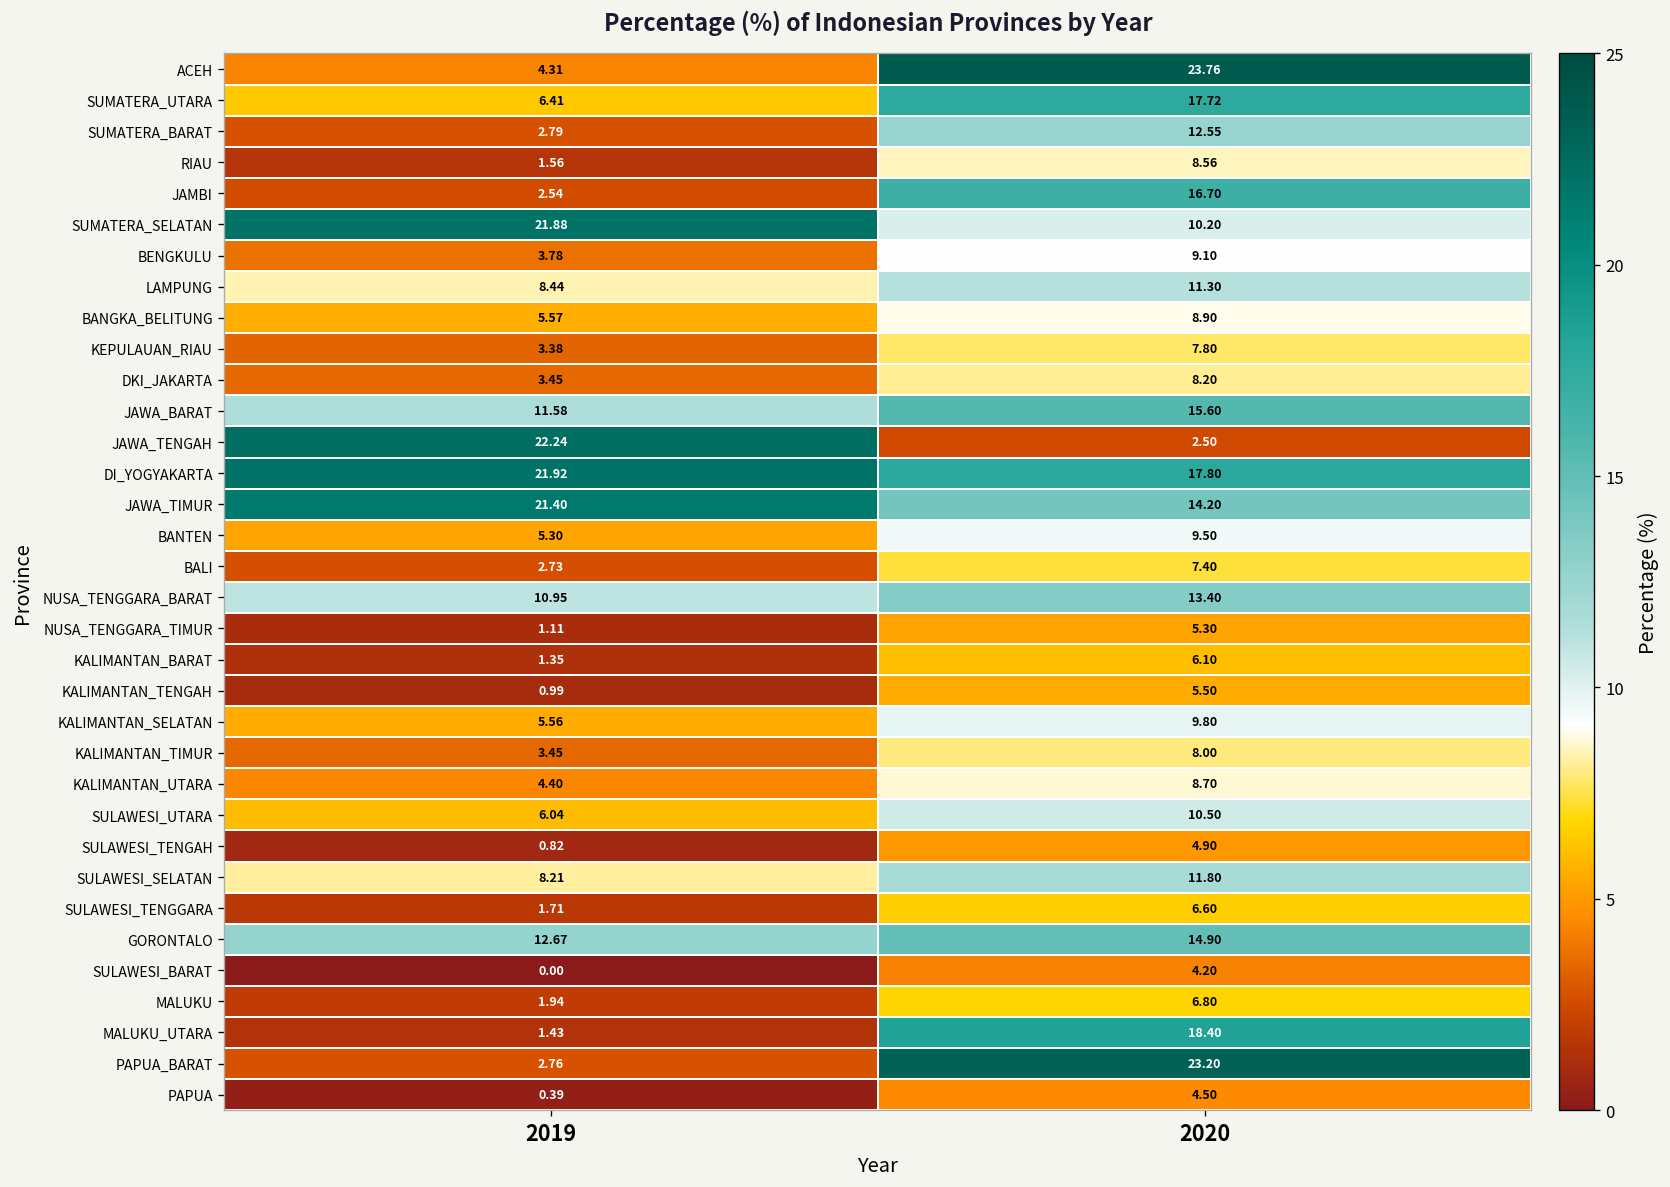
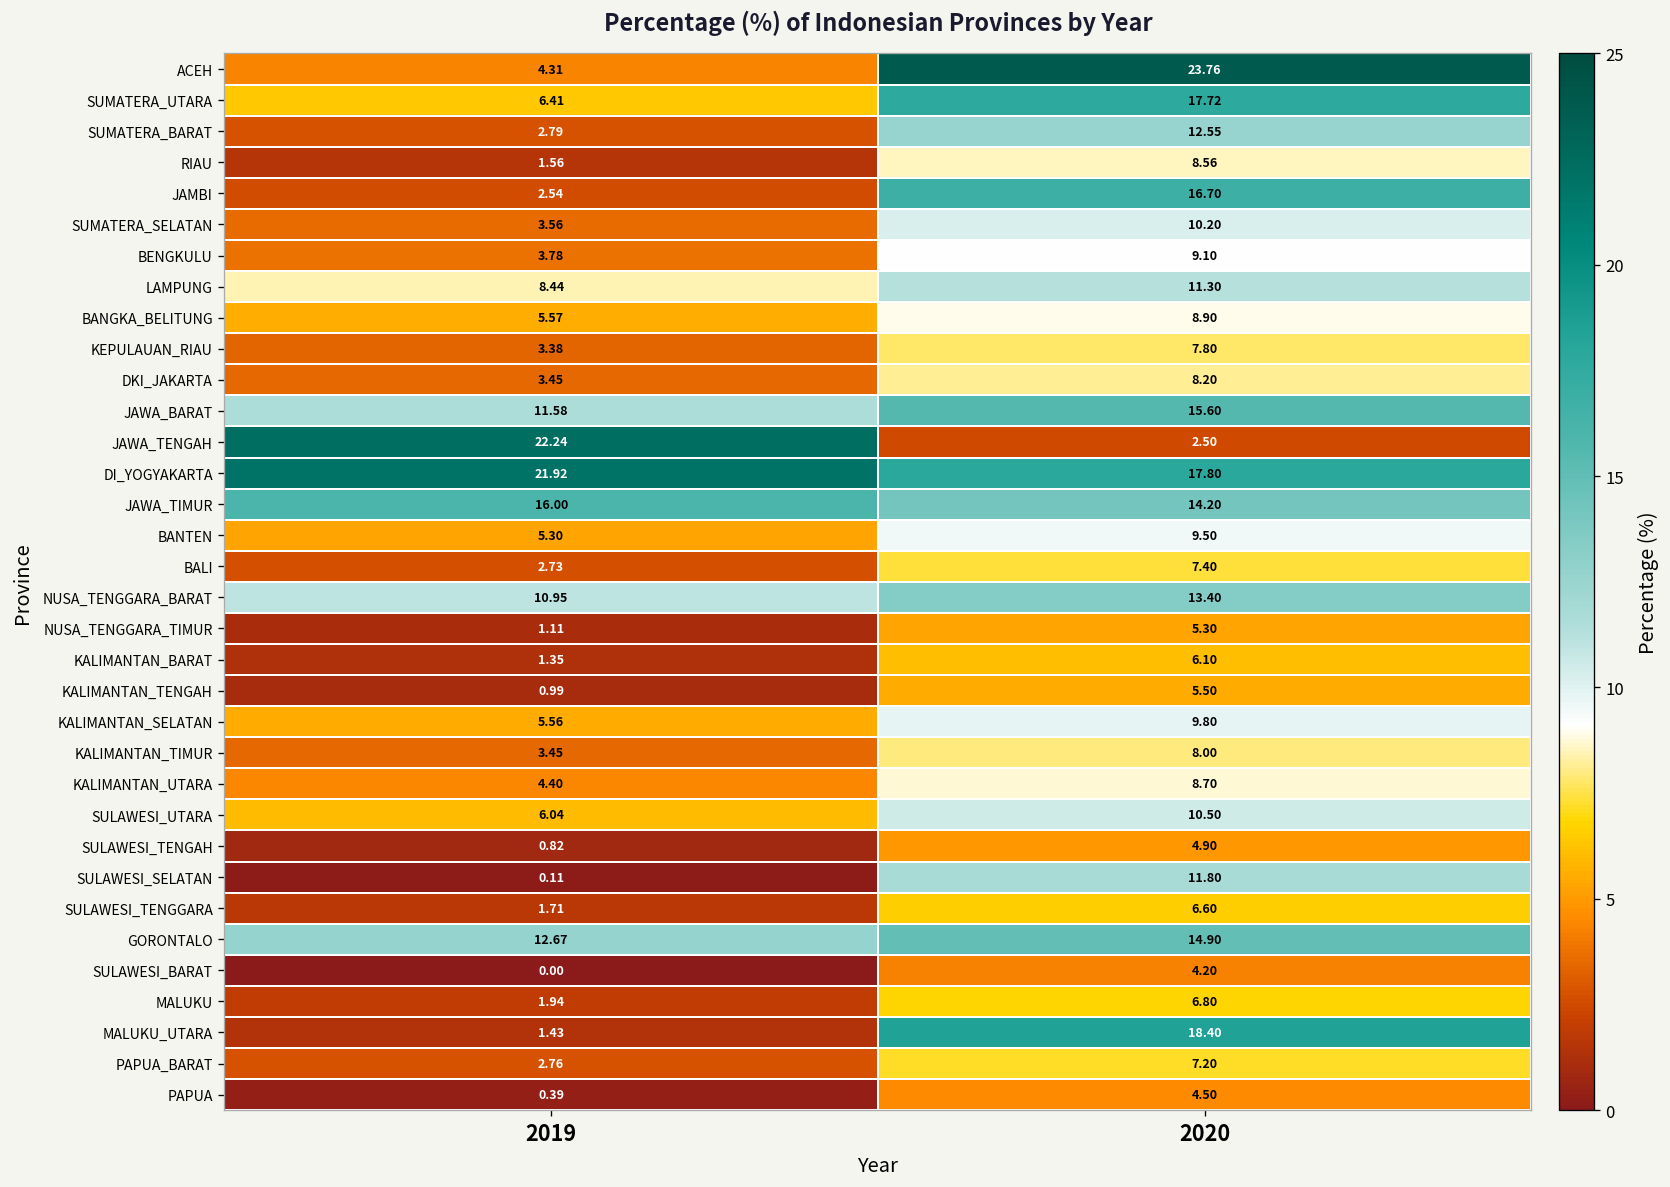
SUMATERA_SELATAN, 2019: 21.88 -> 3.56
JAWA_TIMUR, 2019: 21.40 -> 16.00
SULAWESI_SELATAN, 2019: 8.21 -> 0.11
PAPUA_BARAT, 2020: 23.20 -> 7.20
